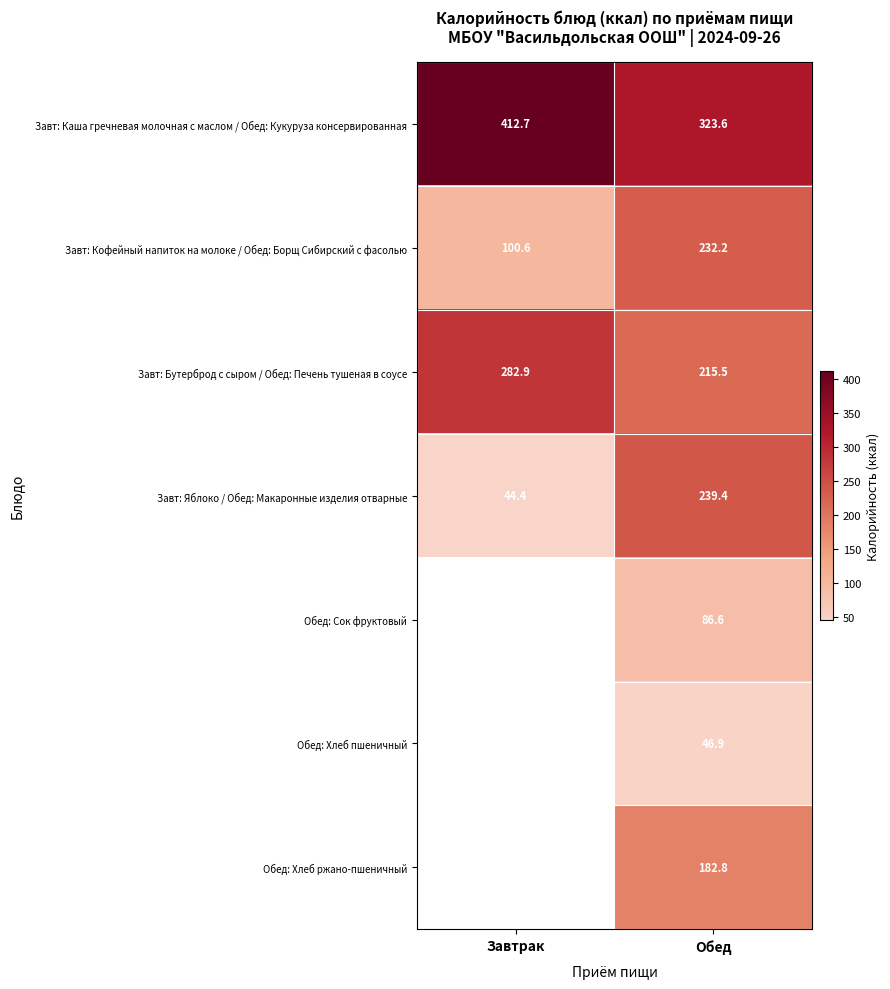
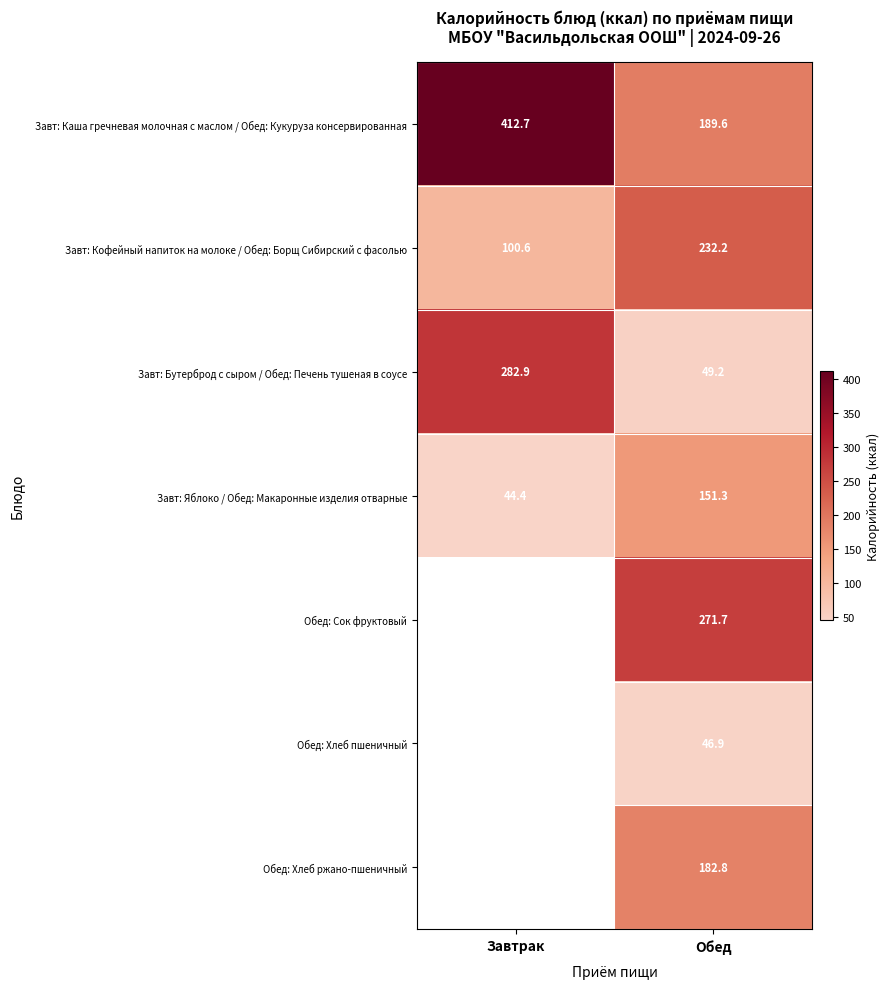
Завт: Каша гречневая молочная с маслом / Обед: Кукуруза консервированная, Обед: 323.6 -> 189.6
Завт: Бутерброд с сыром / Обед: Печень тушеная в соусе, Обед: 215.5 -> 49.2
Завт: Яблоко / Обед: Макаронные изделия отварные, Обед: 239.4 -> 151.3
Обед: Сок фруктовый, Обед: 86.6 -> 271.7
